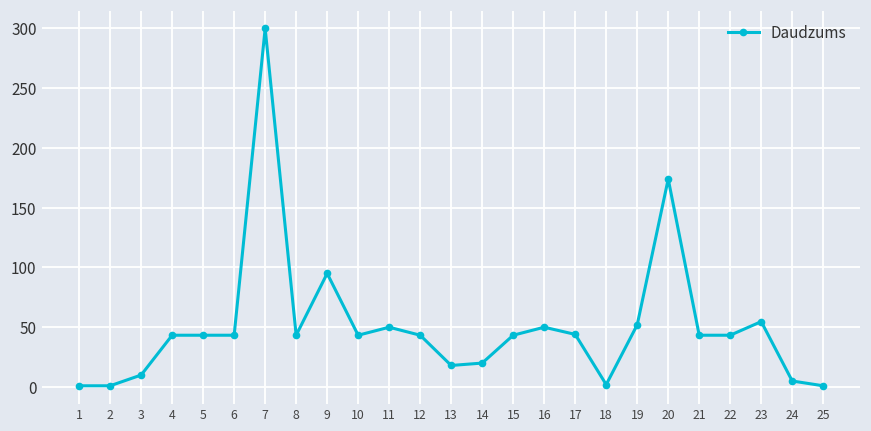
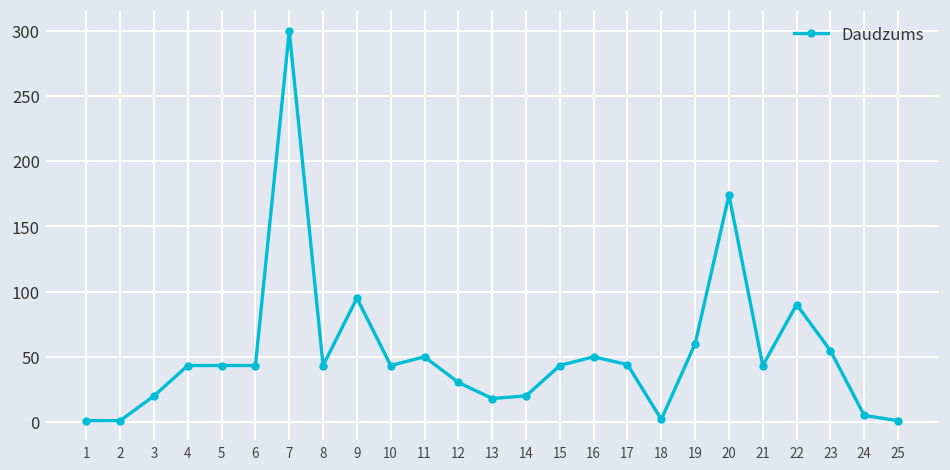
3: 10 -> 20
12: 43 -> 30
19: 52 -> 60
22: 43 -> 90
